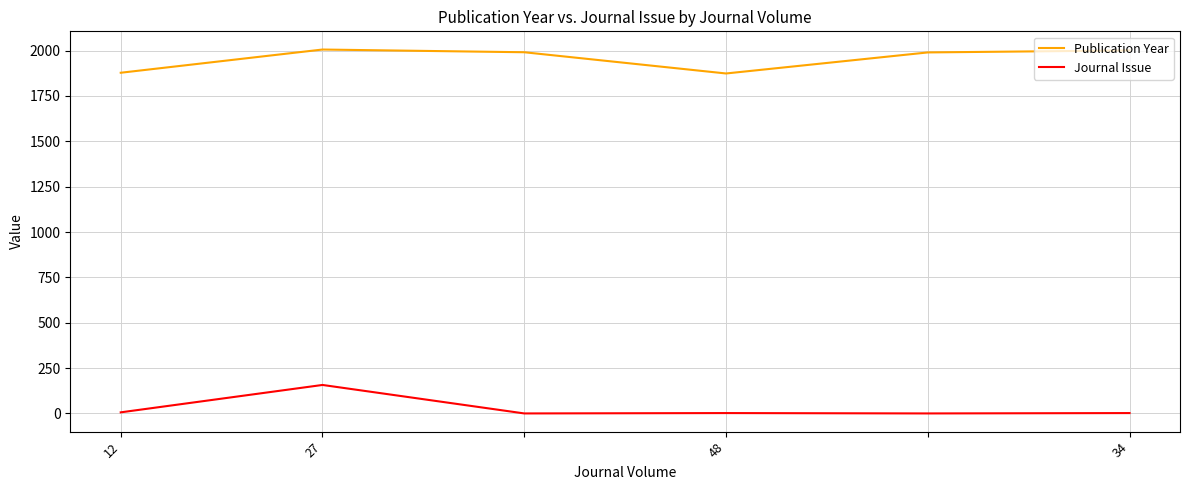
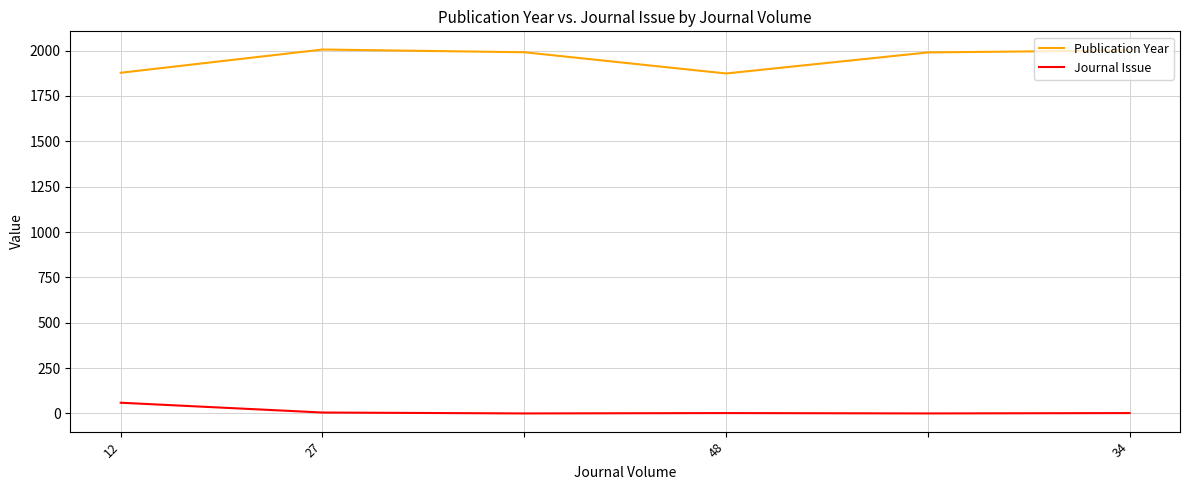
Journal Issue, 12: 10 -> 60
Journal Issue, 27: 160 -> 10
